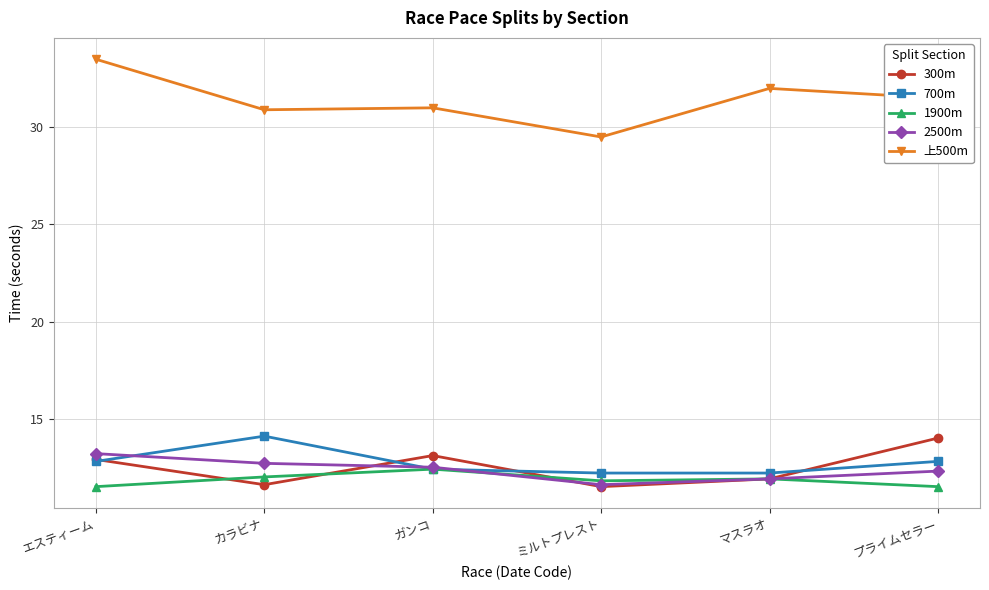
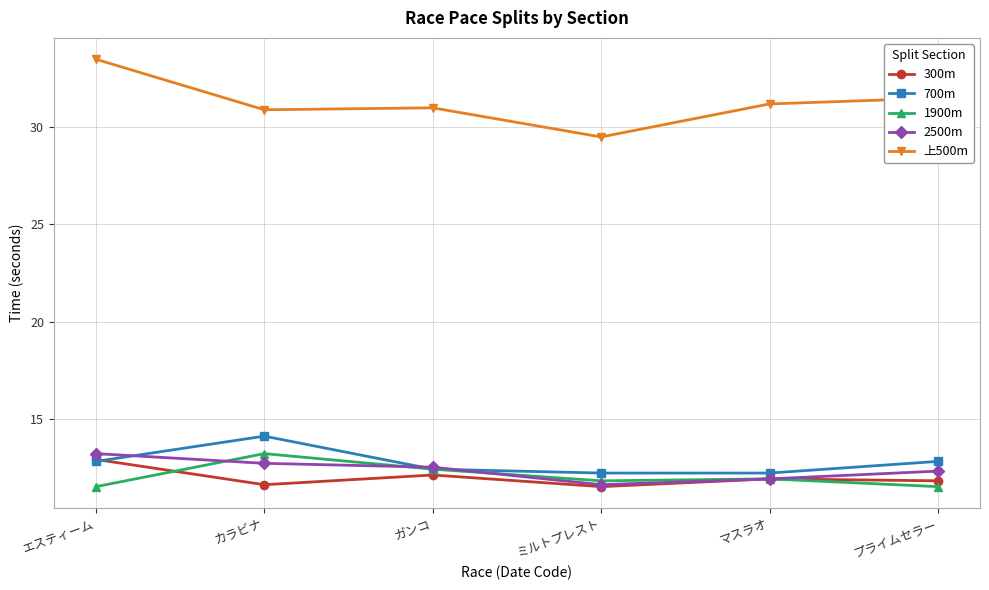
1900m, カラビナ: 12.0 -> 13.2
300m, ガンコ: 13.1 -> 12.1
上500m, マスラオ: 32.0 -> 31.2
300m, プライムセラー: 14.0 -> 11.8
